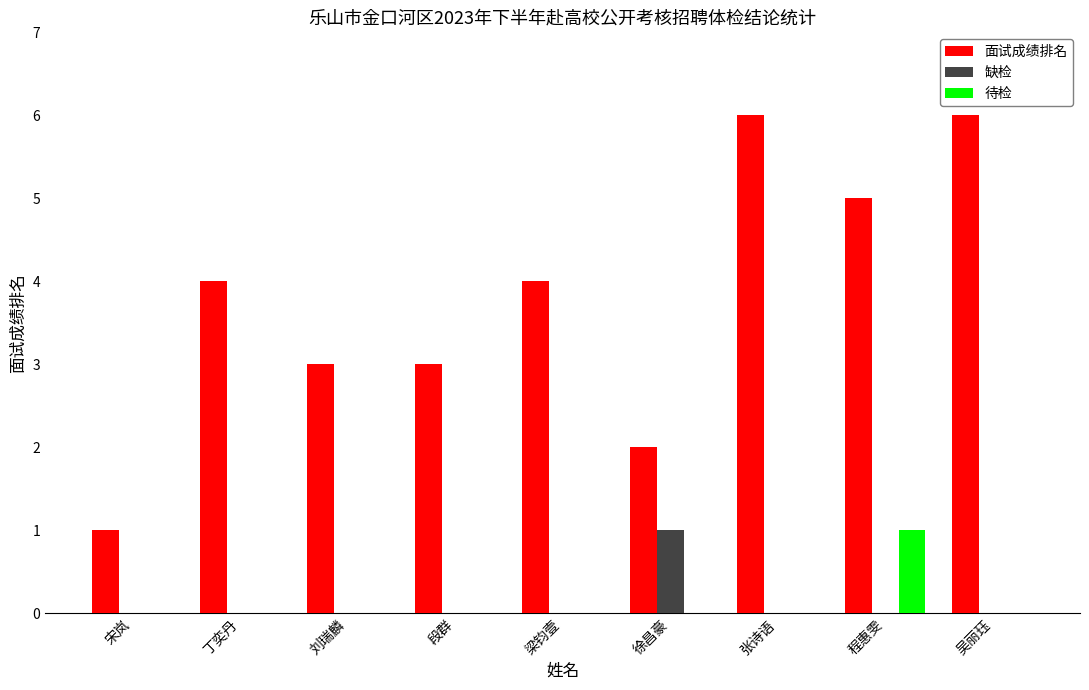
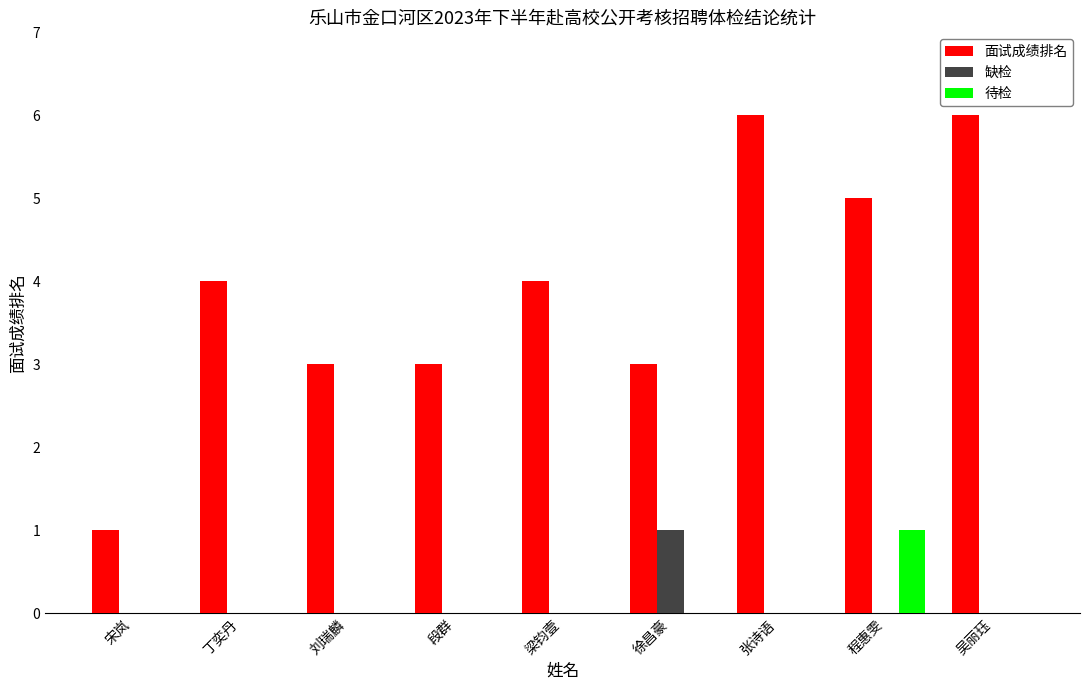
面试成绩排名, 徐昌豪: 2 -> 3
